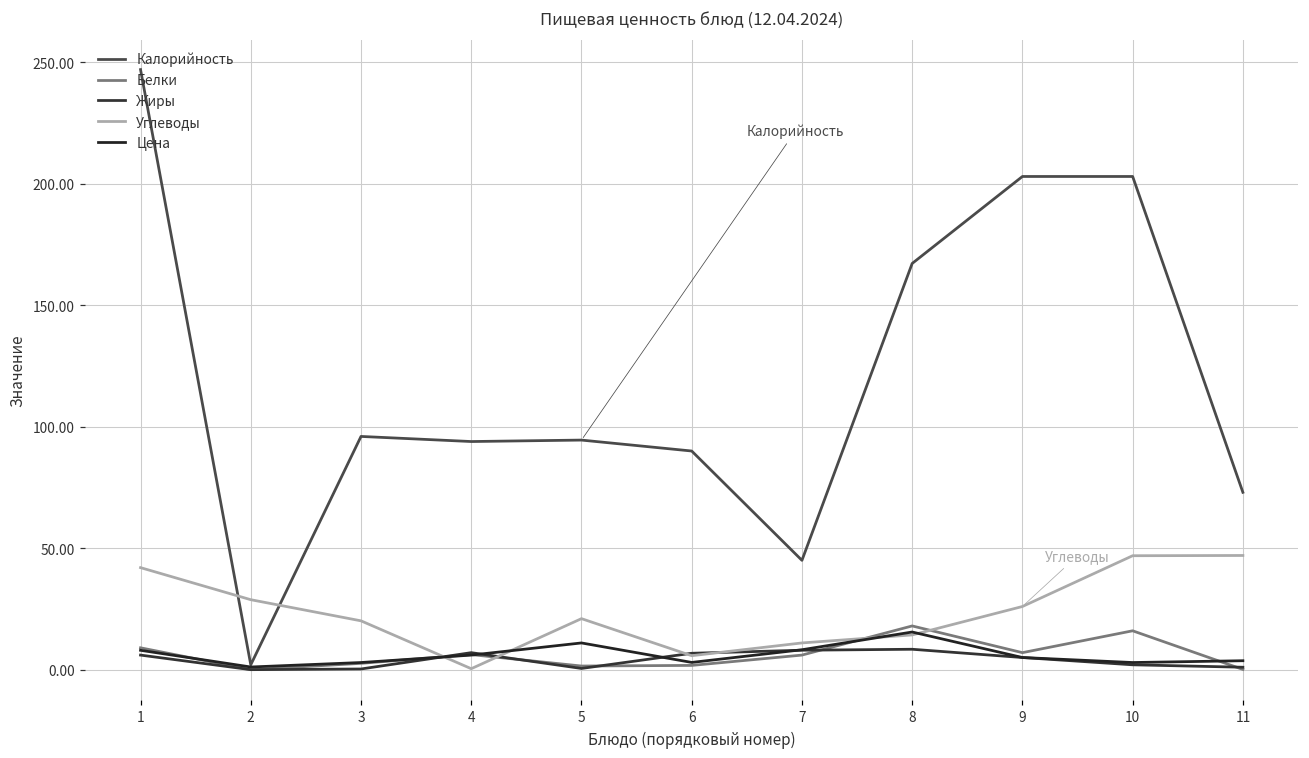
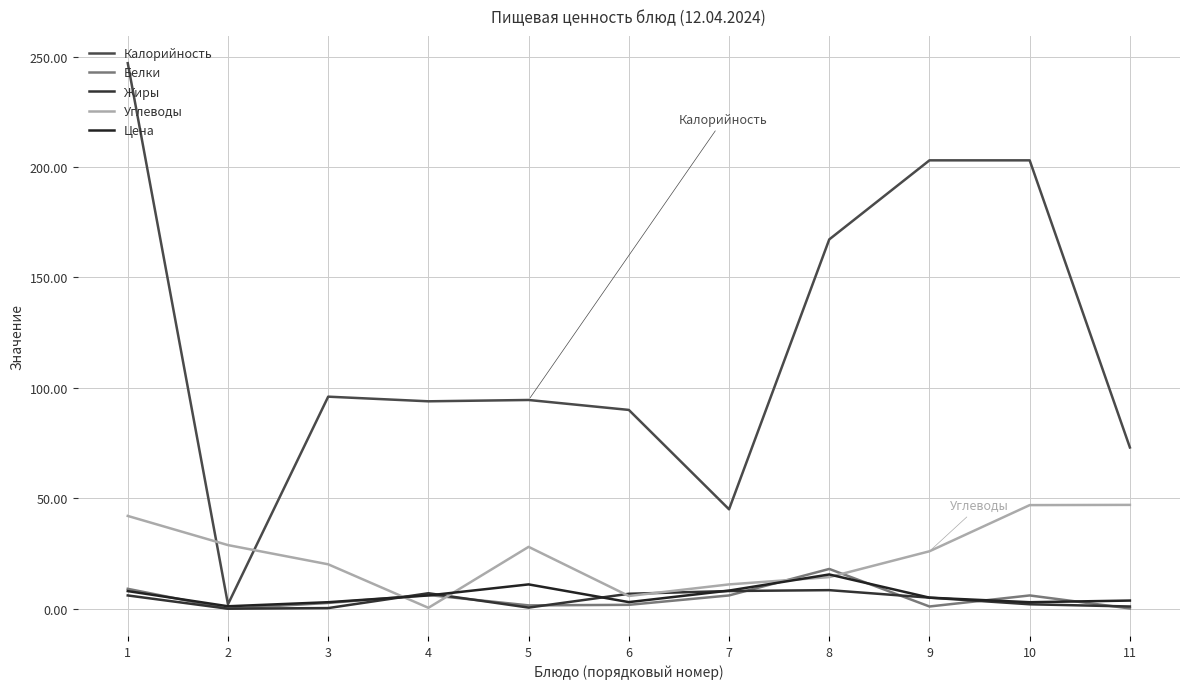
Углеводы, 5: 21 -> 28
Белки, 9: 7 -> 1
Белки, 10: 16 -> 6
